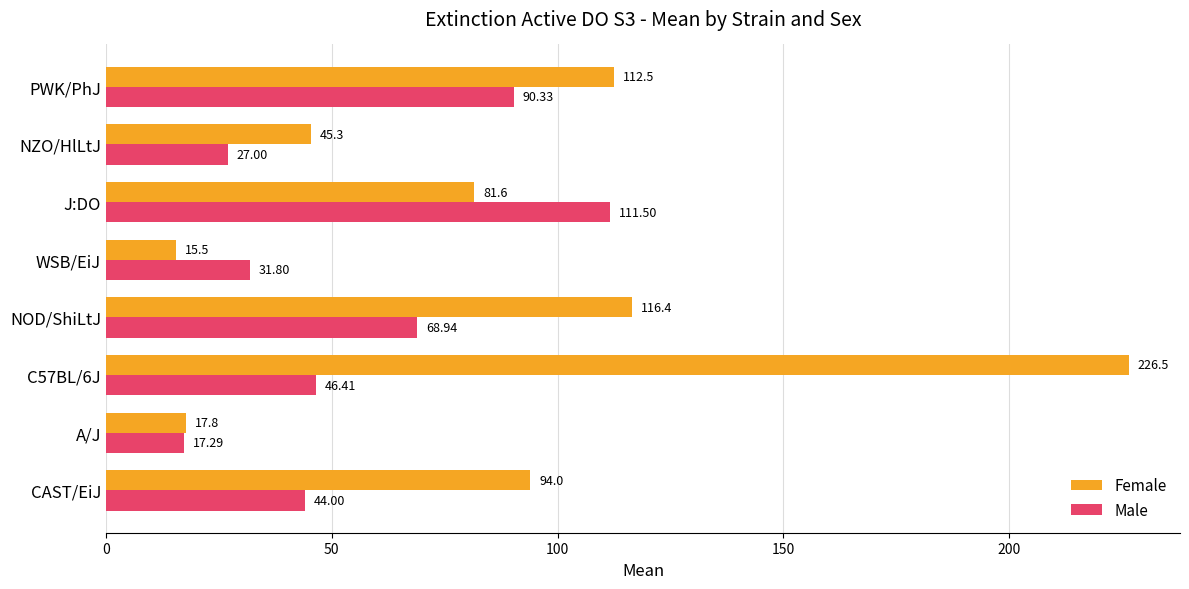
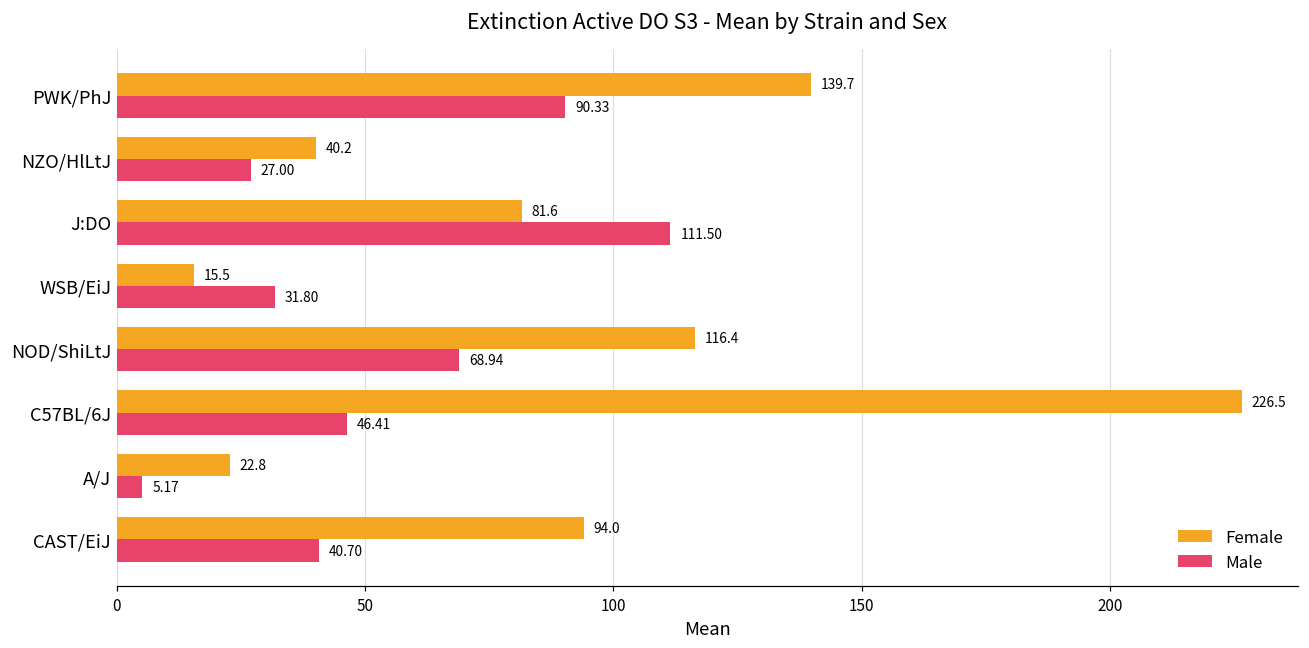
Female, PWK/PhJ: 112.5 -> 139.7
Female, NZO/HlLtJ: 45.3 -> 40.2
Female, A/J: 17.8 -> 22.8
Male, A/J: 17.29 -> 5.17
Male, CAST/EiJ: 44.00 -> 40.70
